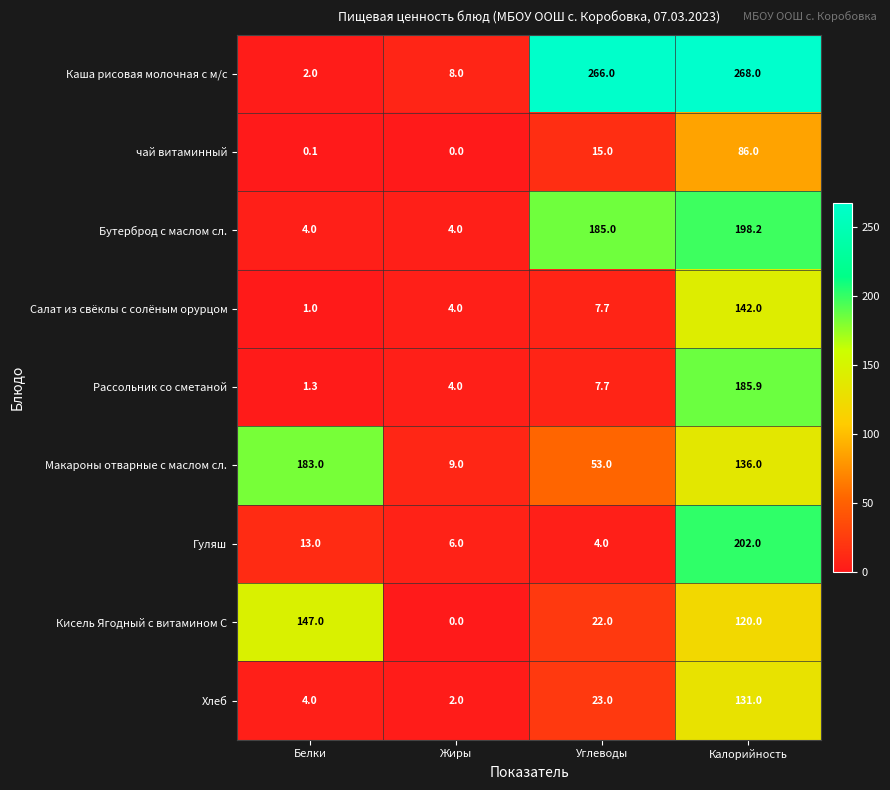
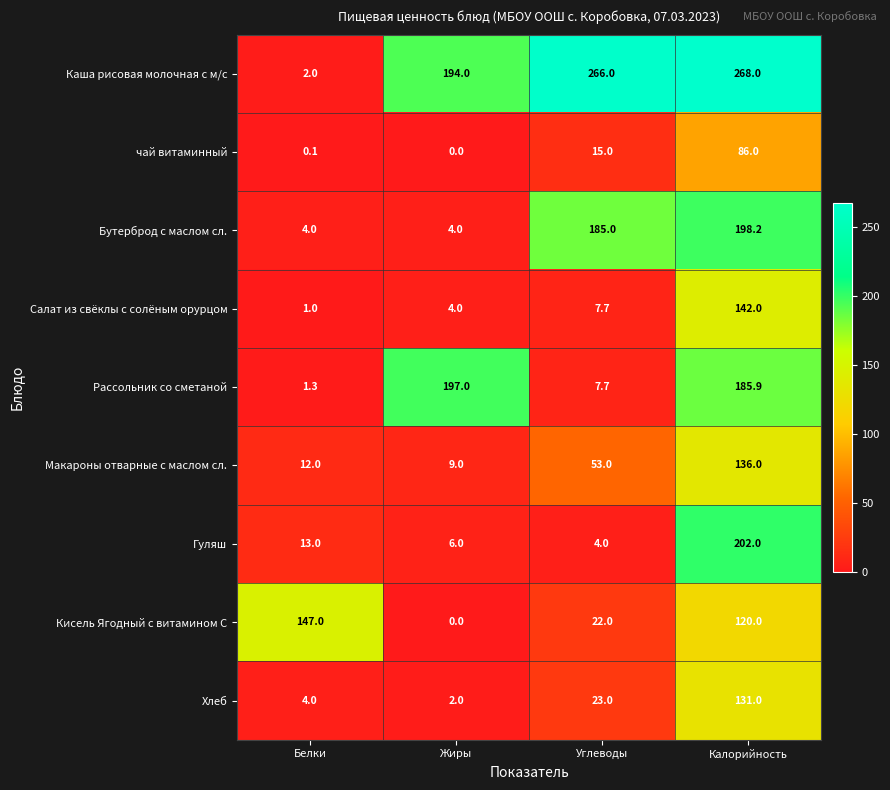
Каша рисовая молочная с м/с, Жиры: 8.0 -> 194.0
Рассольник со сметаной, Жиры: 4.0 -> 197.0
Макароны отварные с маслом сл., Белки: 183.0 -> 12.0
